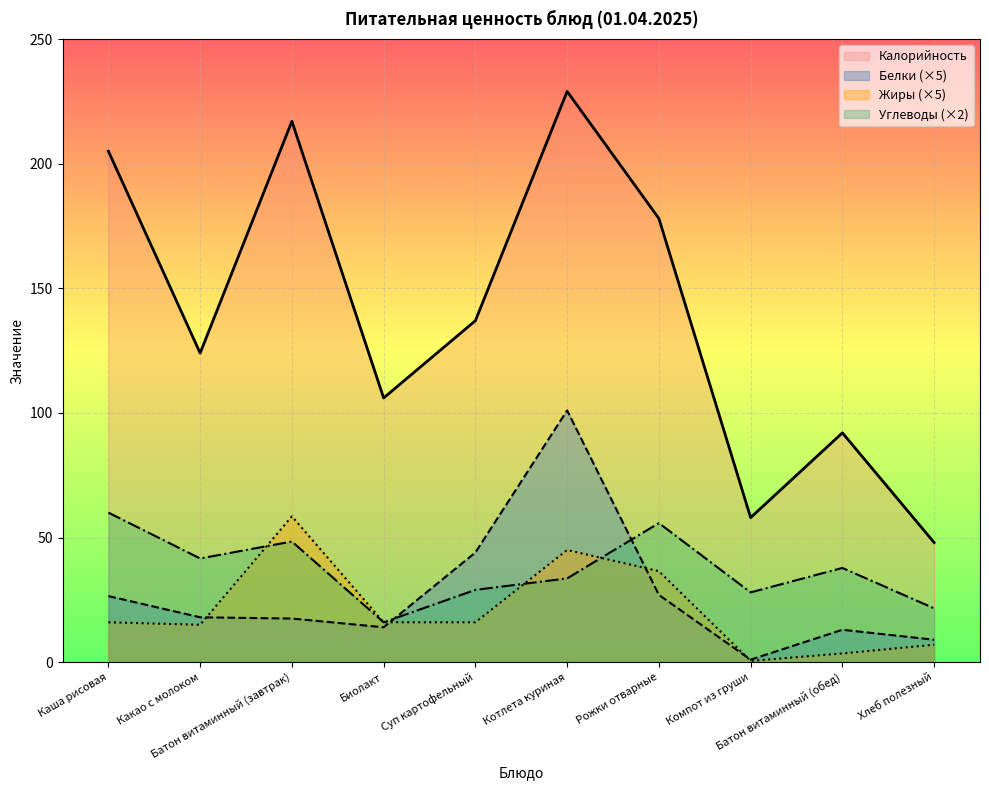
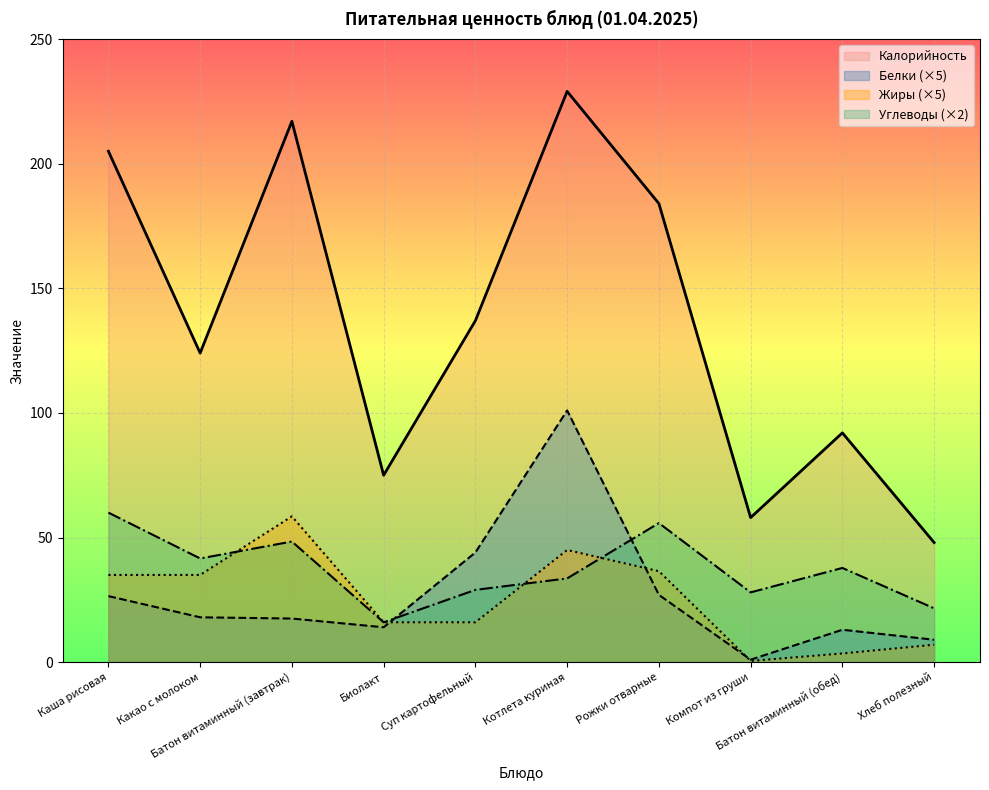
Жиры (×5), Каша рисовая: 16 -> 35
Жиры (×5), Какао с молоком: 15 -> 35
Калорийность, Биолакт: 106 -> 75
Калорийность, Рожки отварные: 178 -> 184
